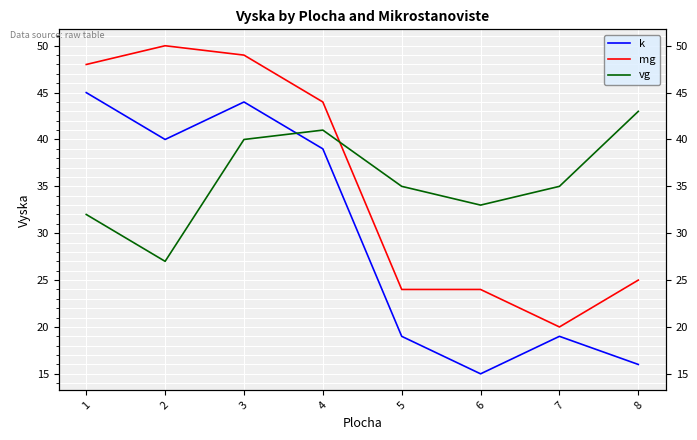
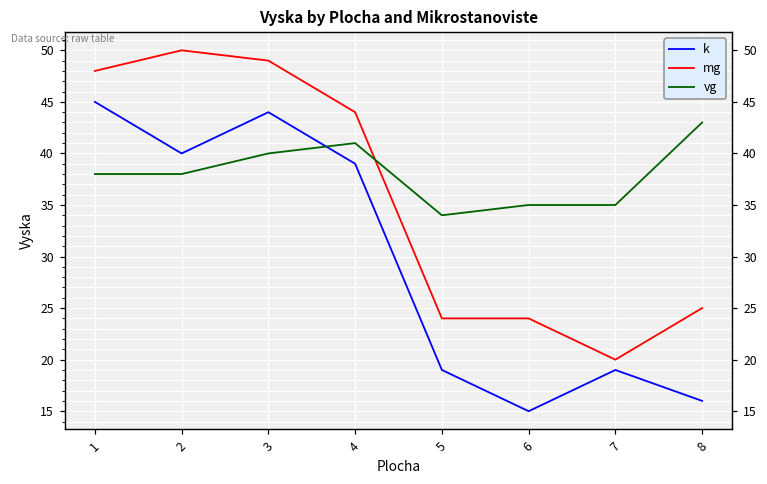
vg, 1: 32 -> 38
vg, 2: 27 -> 38
vg, 5: 35 -> 34
vg, 6: 33 -> 35
